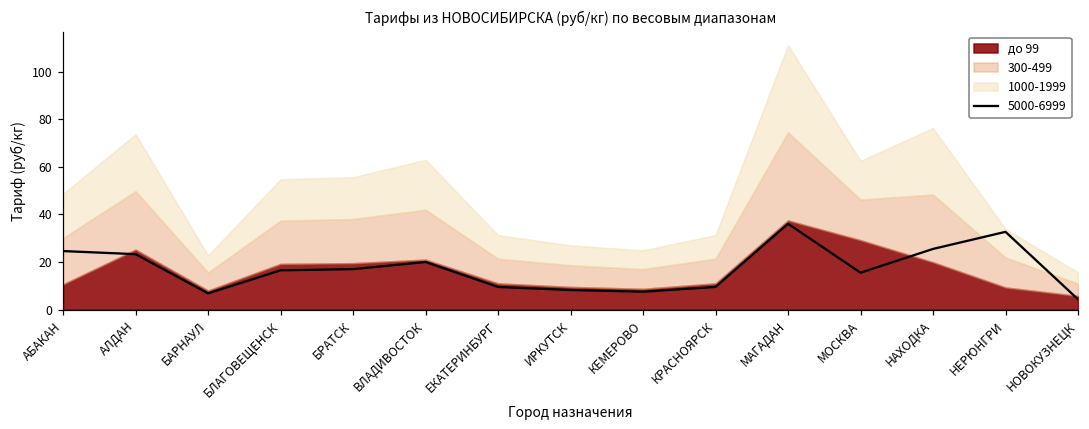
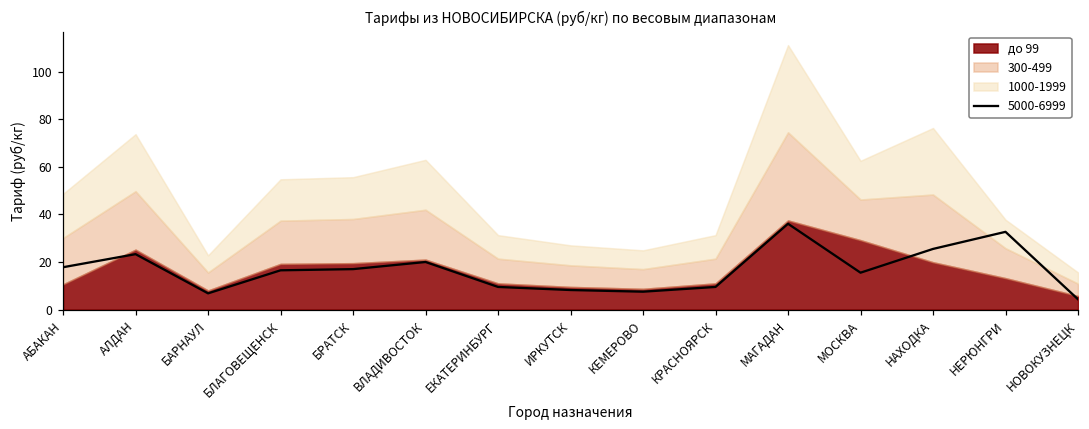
5000-6999, АБАКАН: 25 -> 18
до 99, НЕРЮНГРИ: 9 -> 13
